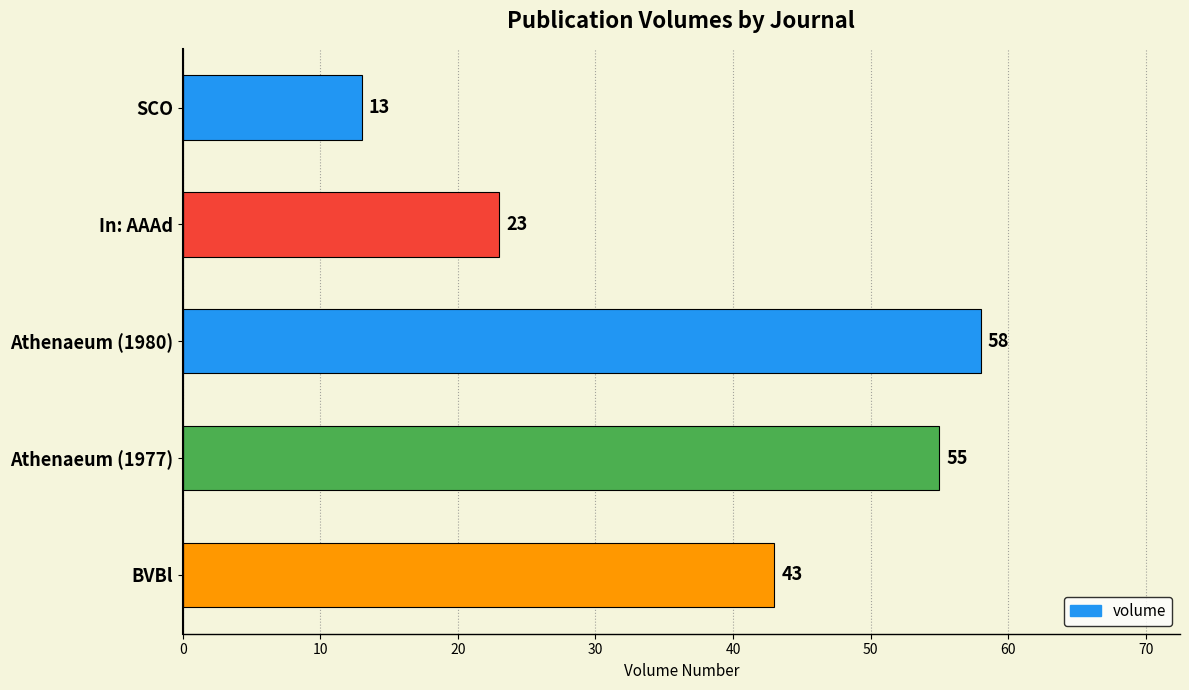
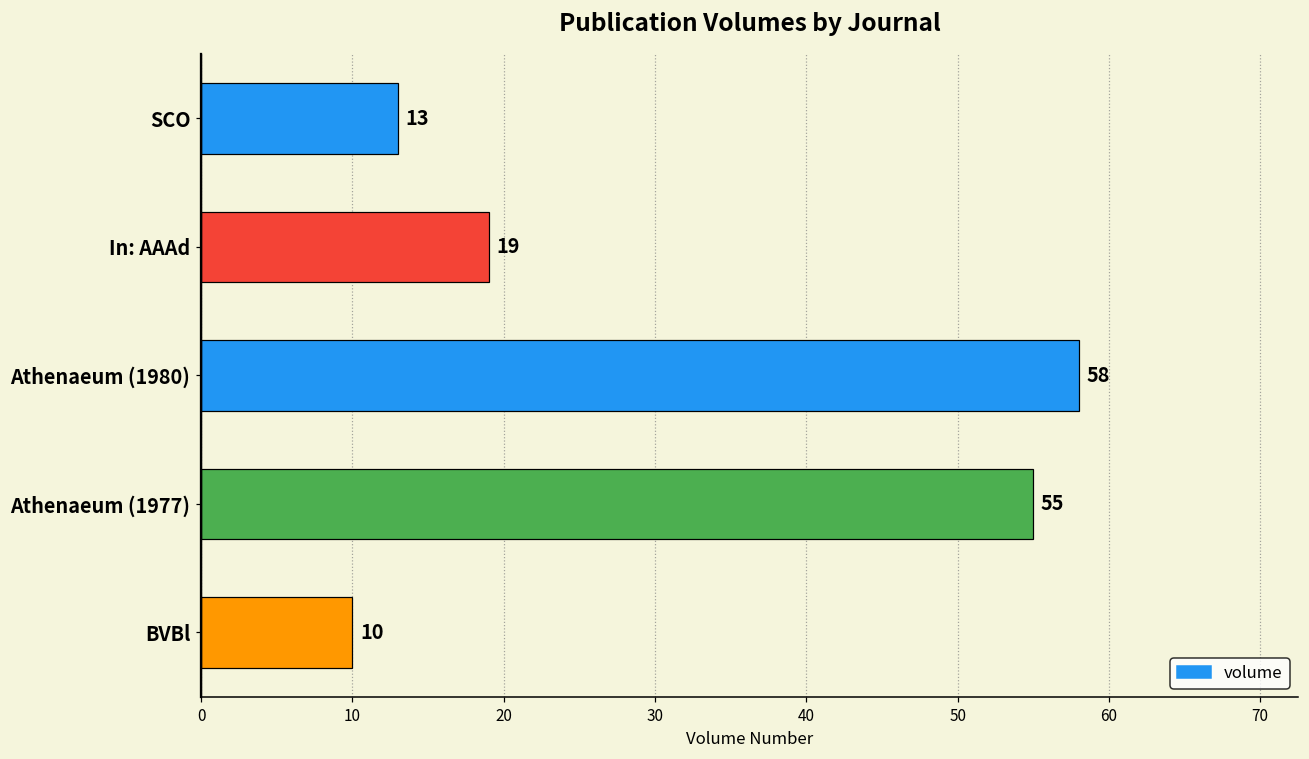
In: AAAd: 23 -> 19
BVBl: 43 -> 10
